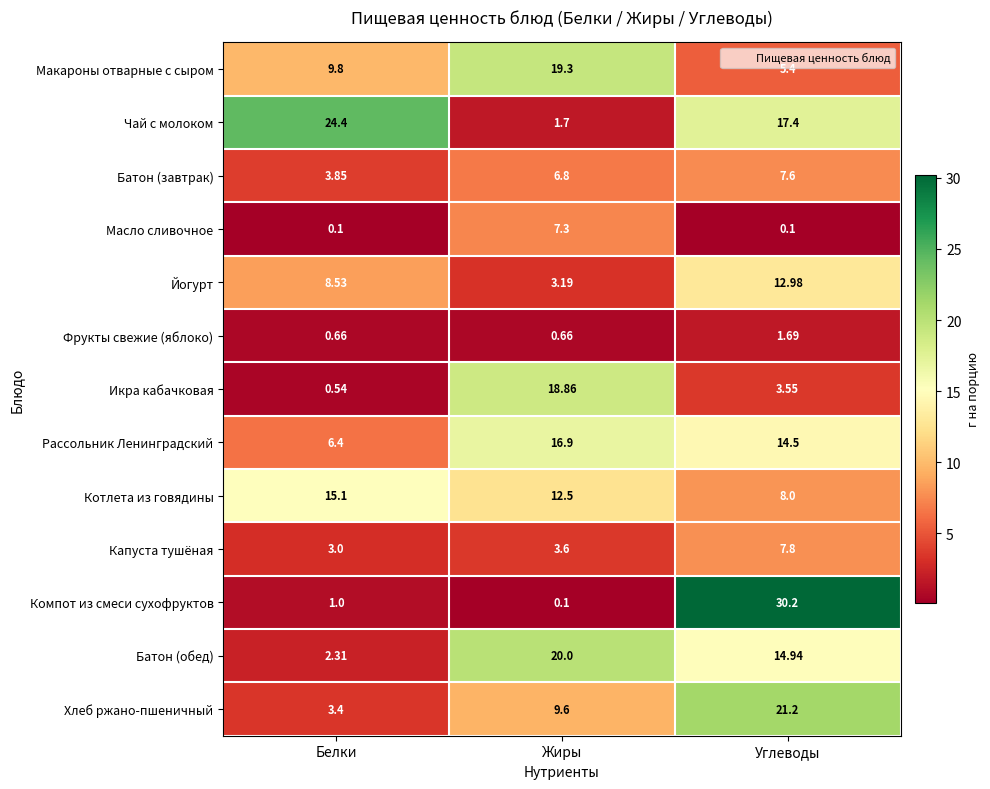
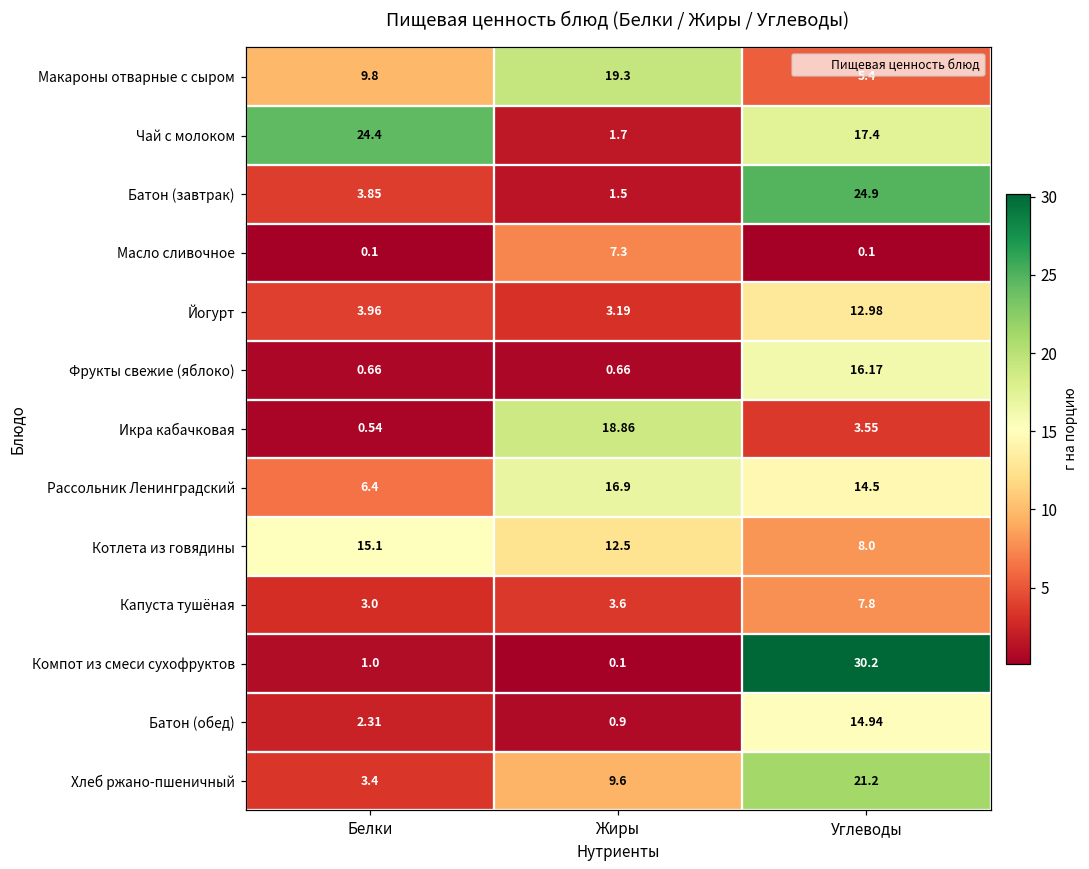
Батон (завтрак), Жиры: 6.8 -> 1.5
Батон (завтрак), Углеводы: 7.6 -> 24.9
Йогурт, Белки: 8.53 -> 3.96
Фрукты свежие (яблоко), Углеводы: 1.69 -> 16.17
Батон (обед), Жиры: 20.0 -> 0.9
